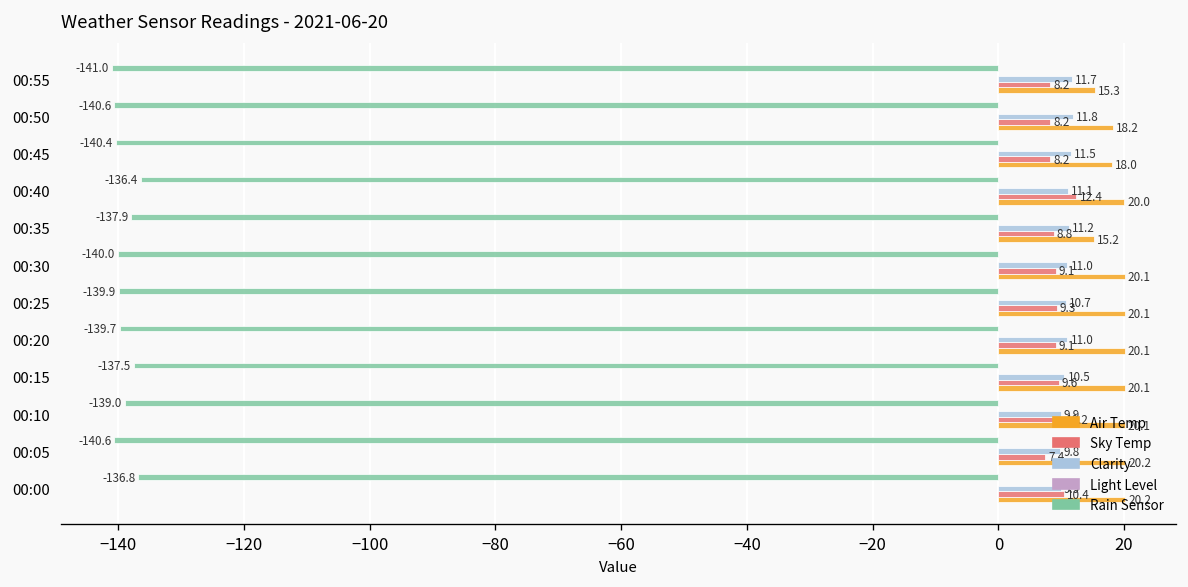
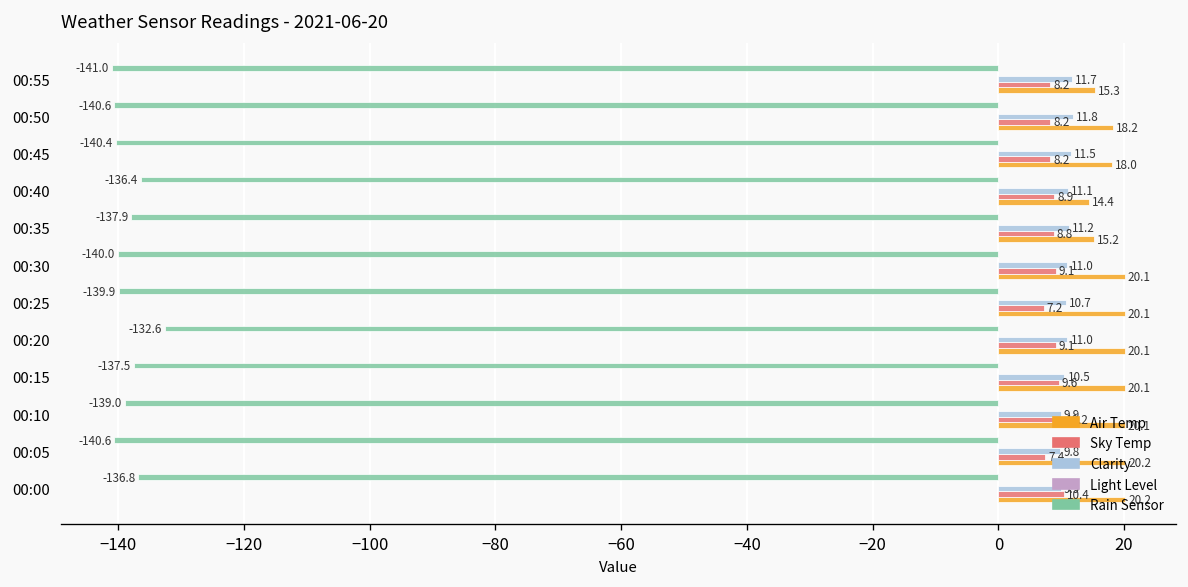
Sky Temp, 00:40: 12.4 -> 8.9
Air Temp, 00:40: 20.0 -> 14.4
Sky Temp, 00:25: 9.3 -> 7.2
Rain Sensor, 00:20: -139.7 -> -132.6
